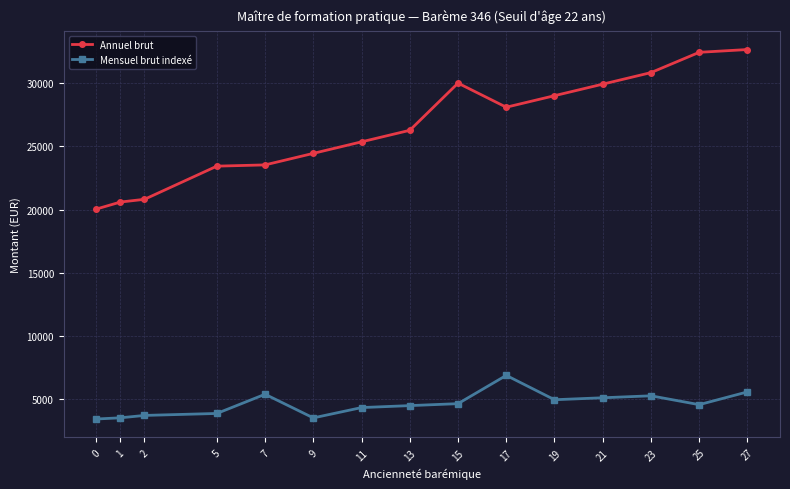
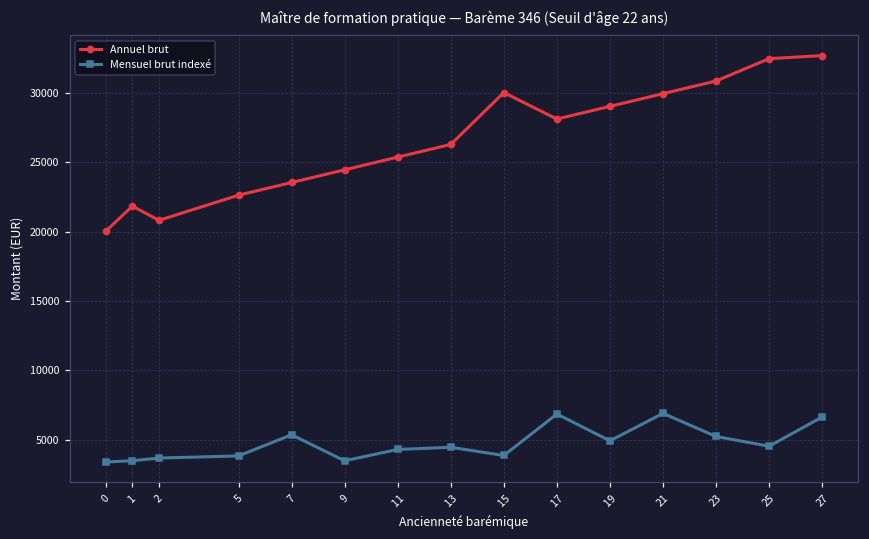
Annuel brut, 1: 20600 -> 21800
Annuel brut, 5: 23400 -> 22600
Mensuel brut indexé, 15: 4600 -> 3900
Mensuel brut indexé, 21: 5100 -> 6900
Mensuel brut indexé, 27: 5600 -> 6600
